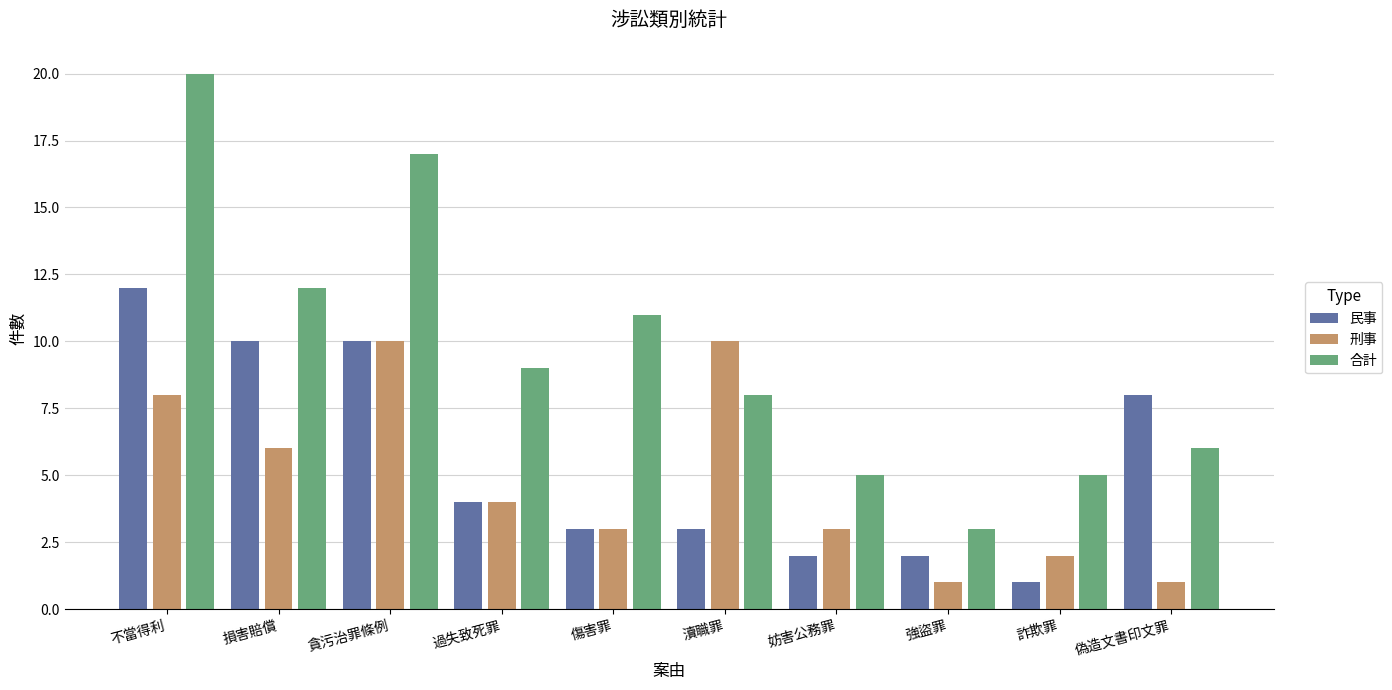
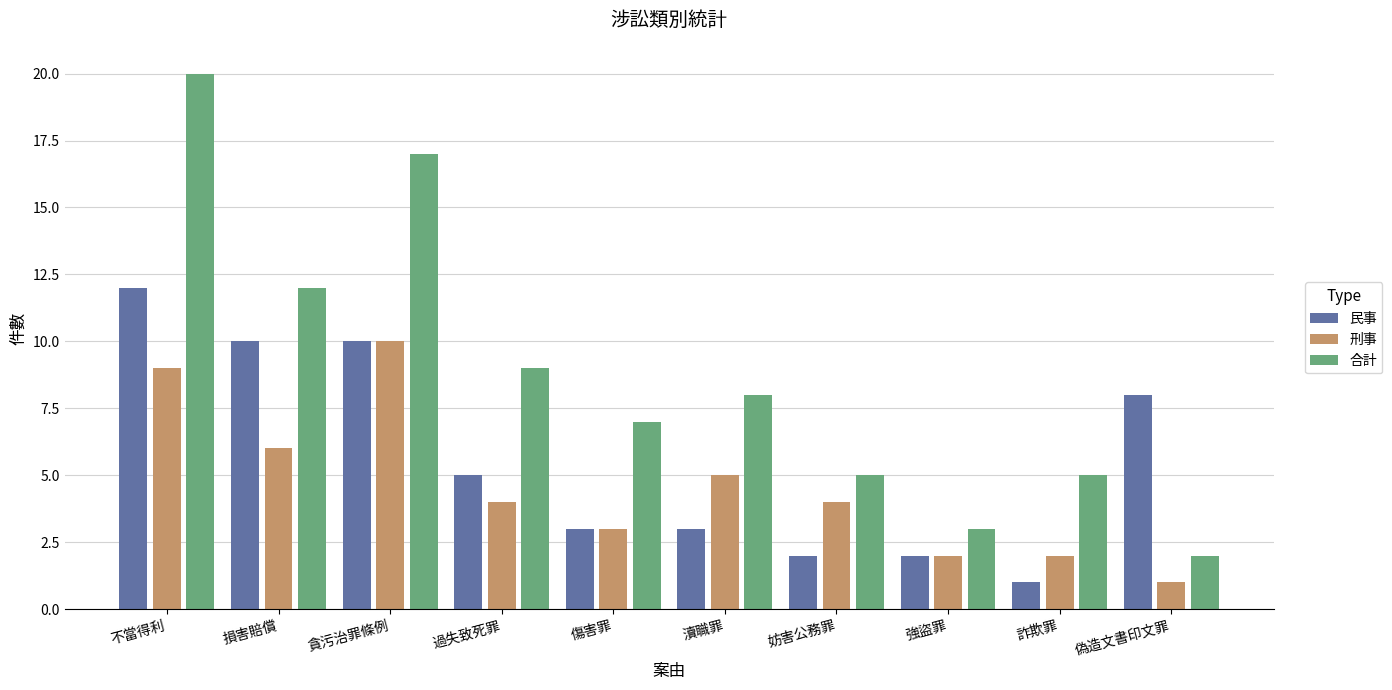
刑事, 不當得利: 8 -> 9
民事, 過失致死罪: 4 -> 5
合計, 傷害罪: 11 -> 7
刑事, 瀆職罪: 10 -> 5
刑事, 妨害公務罪: 3 -> 4
刑事, 強盜罪: 1 -> 2
合計, 偽造文書印文罪: 6 -> 2
